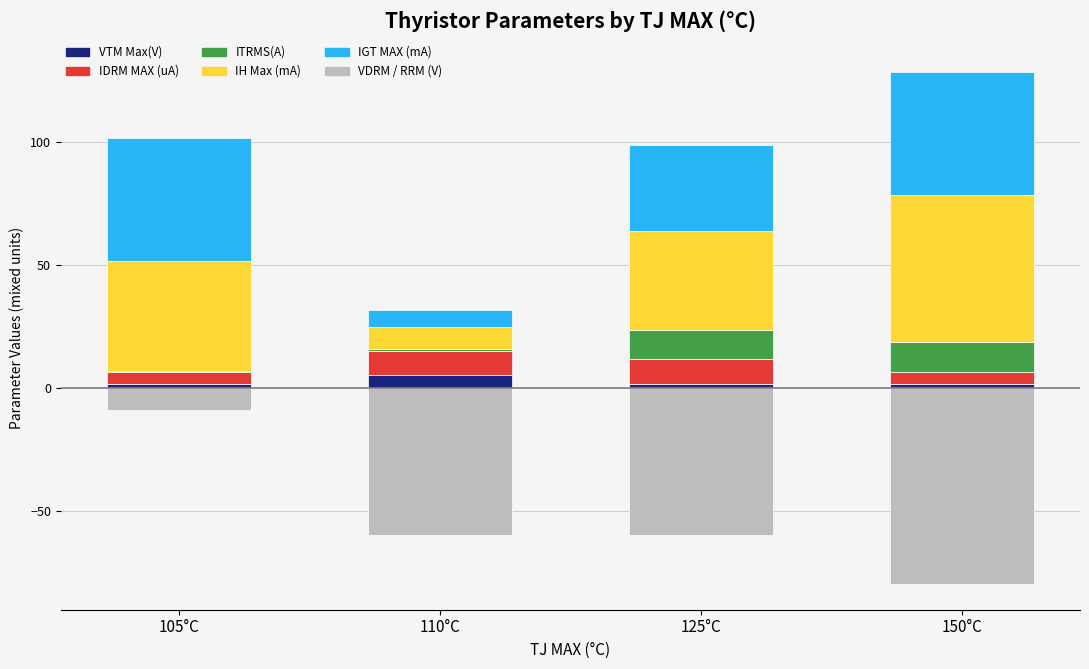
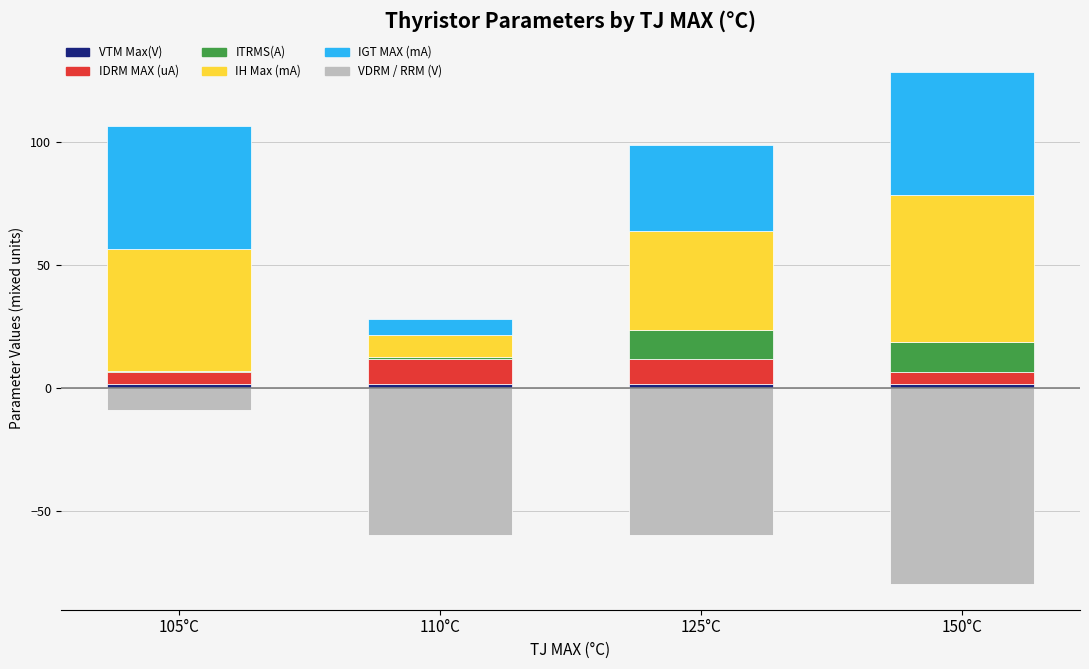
IH Max (mA), 105°C: 45 -> 50
VTM Max(V), 110°C: 5 -> 2
